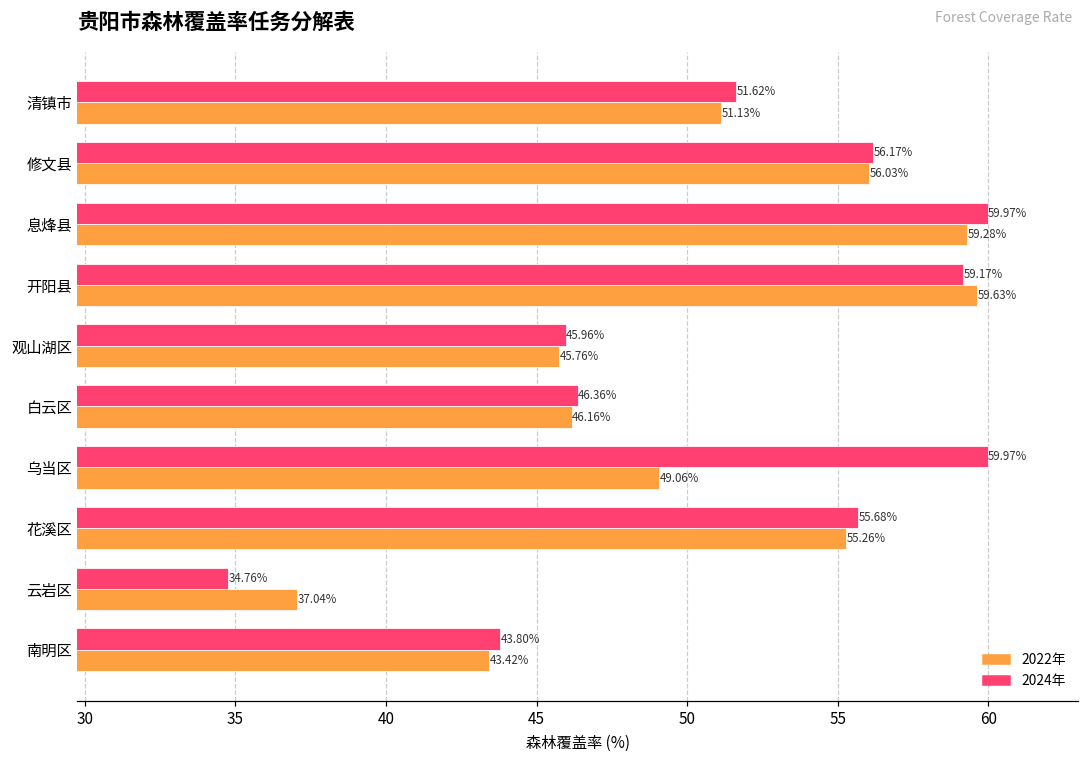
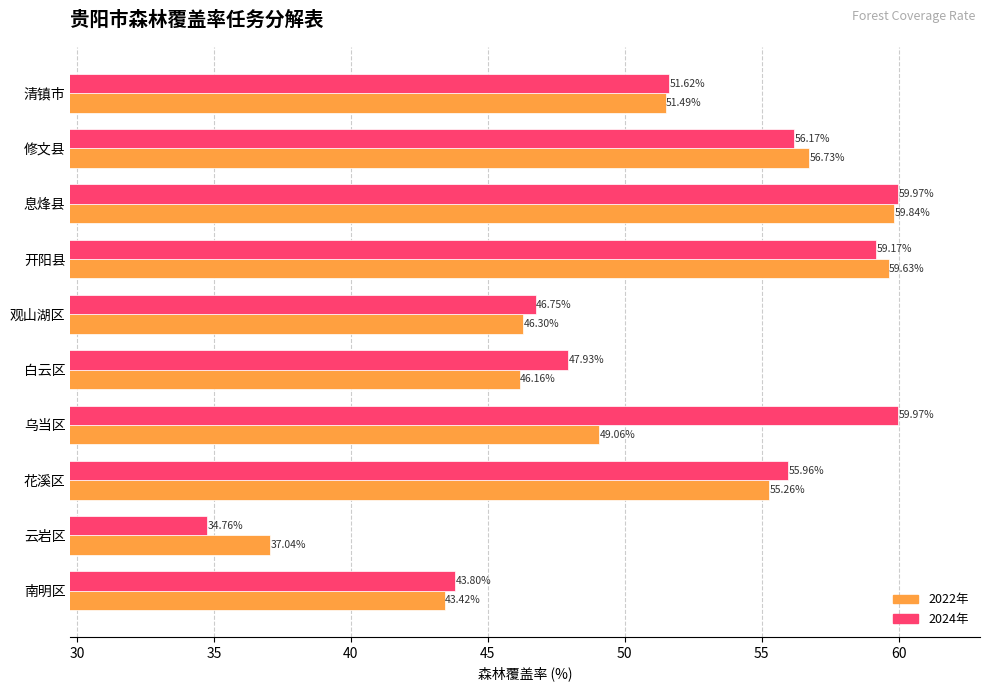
2022年, 清镇市: 51.13% -> 51.49%
2022年, 修文县: 56.03% -> 56.73%
2022年, 息烽县: 59.28% -> 59.84%
2024年, 观山湖区: 45.96% -> 46.75%
2022年, 观山湖区: 45.76% -> 46.30%
2024年, 白云区: 46.36% -> 47.93%
2024年, 花溪区: 55.68% -> 55.96%
